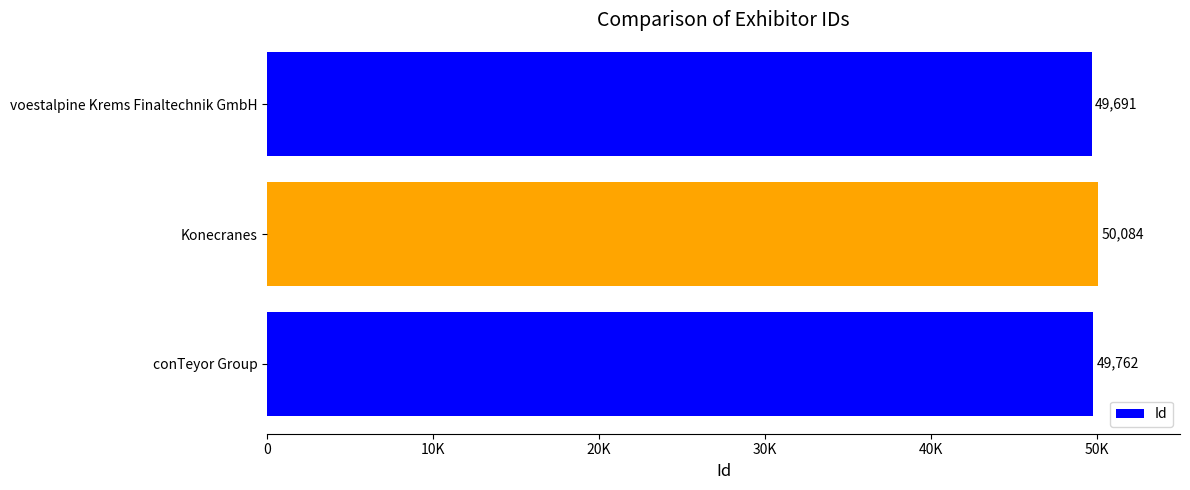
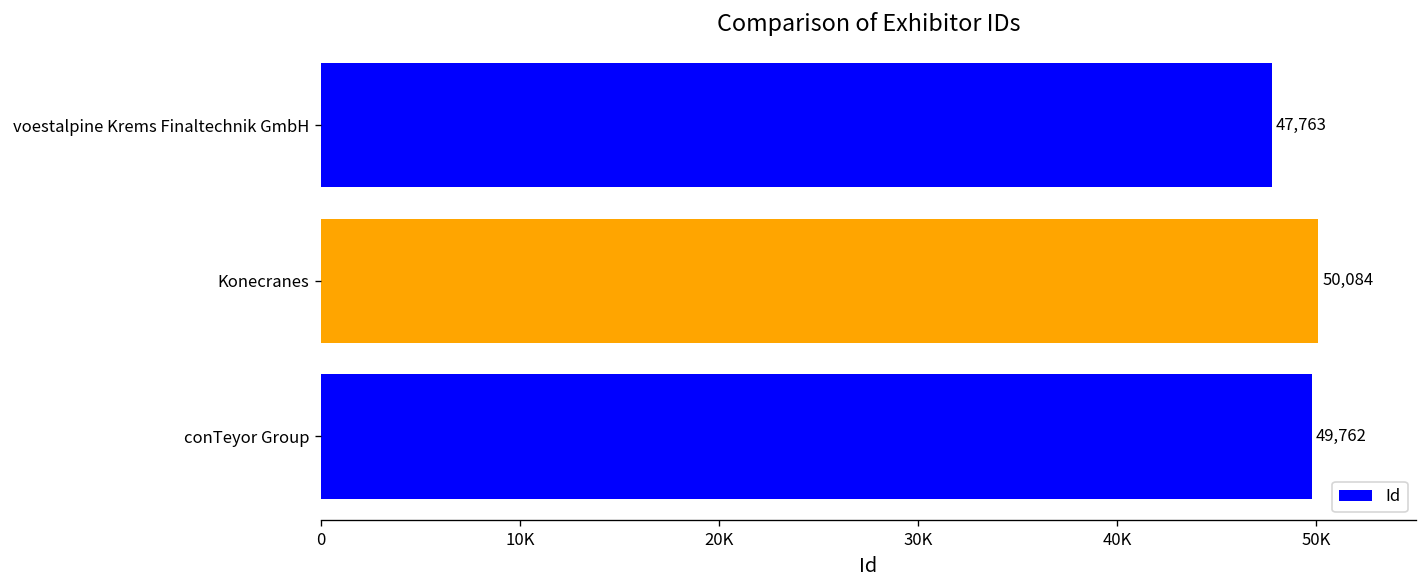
voestalpine Krems Finaltechnik GmbH: 49,691 -> 47,763
